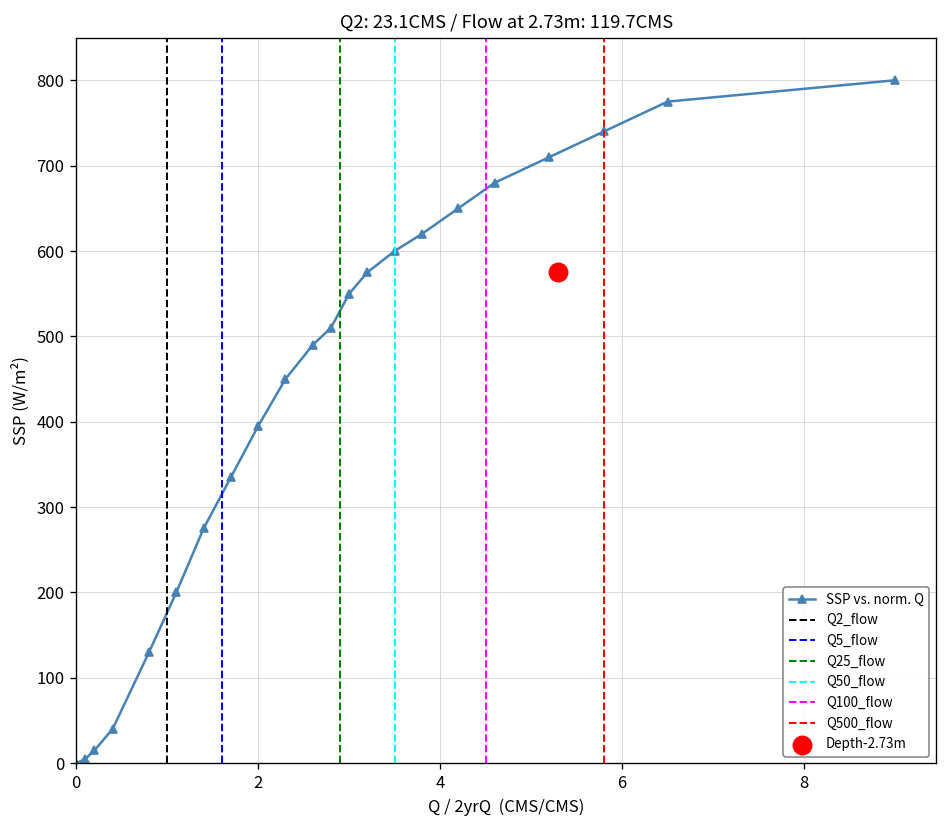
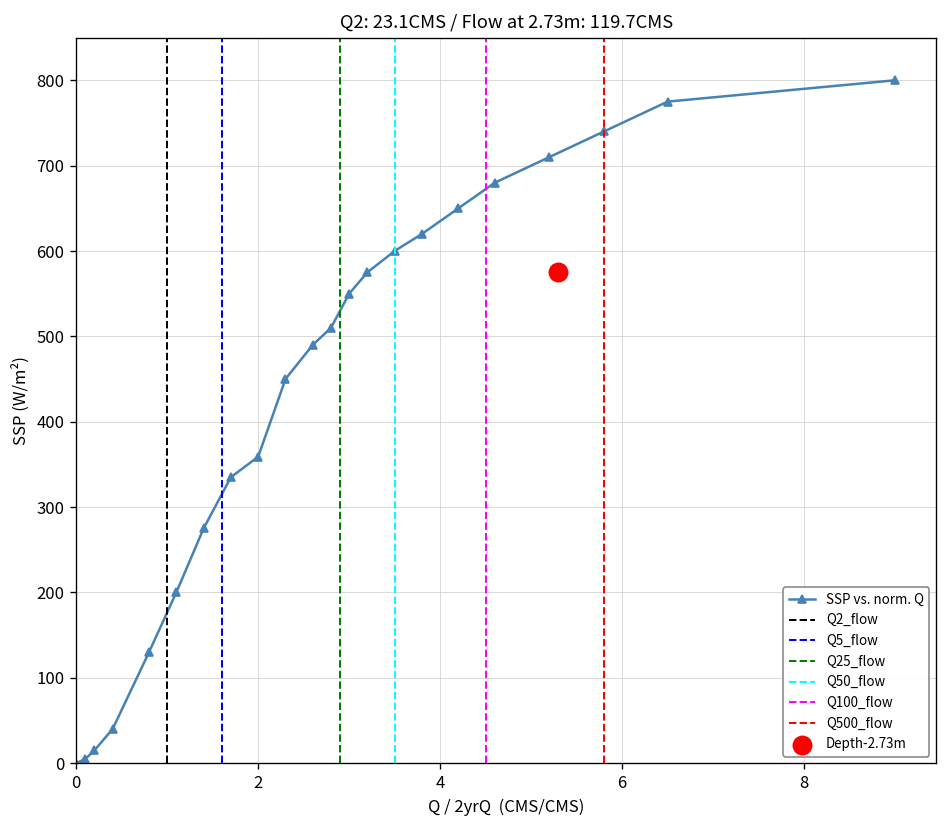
SSP vs. norm. Q, 2: 400 -> 360
